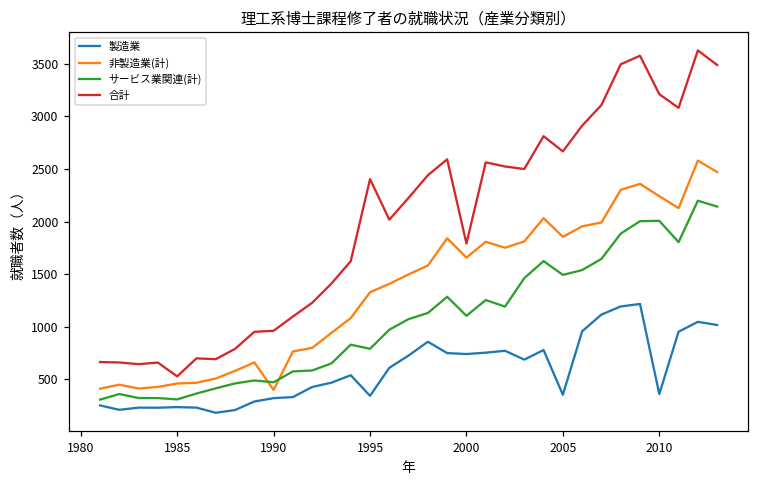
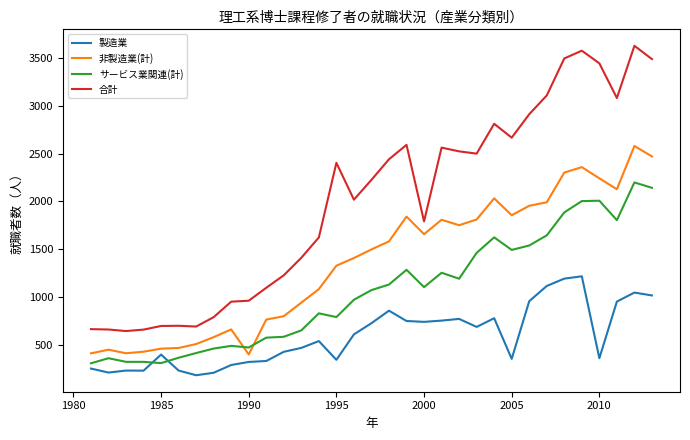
製造業, 1985: 200 -> 400
合計, 1985: 500 -> 700
合計, 2010: 3200 -> 3400
